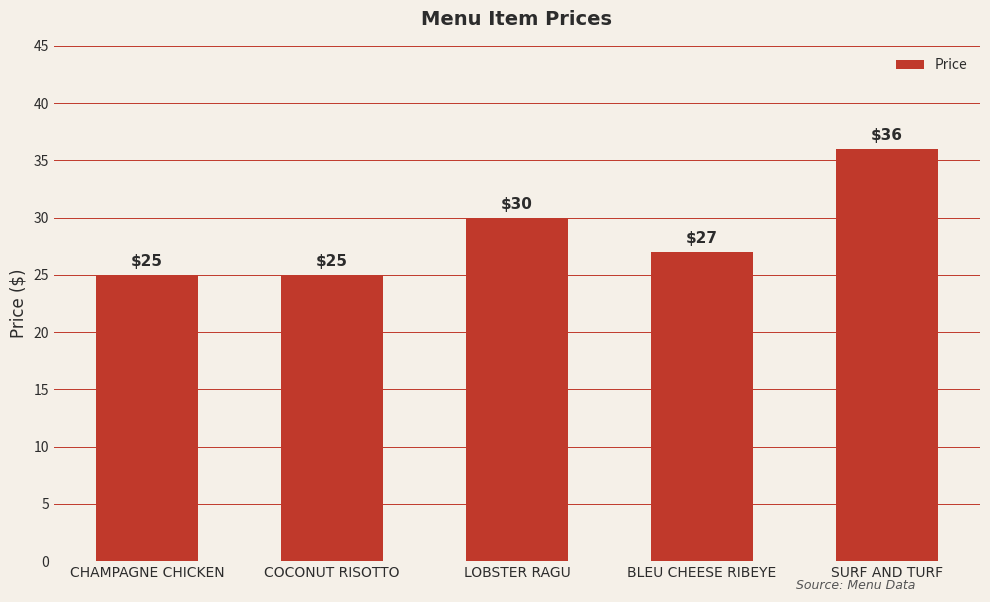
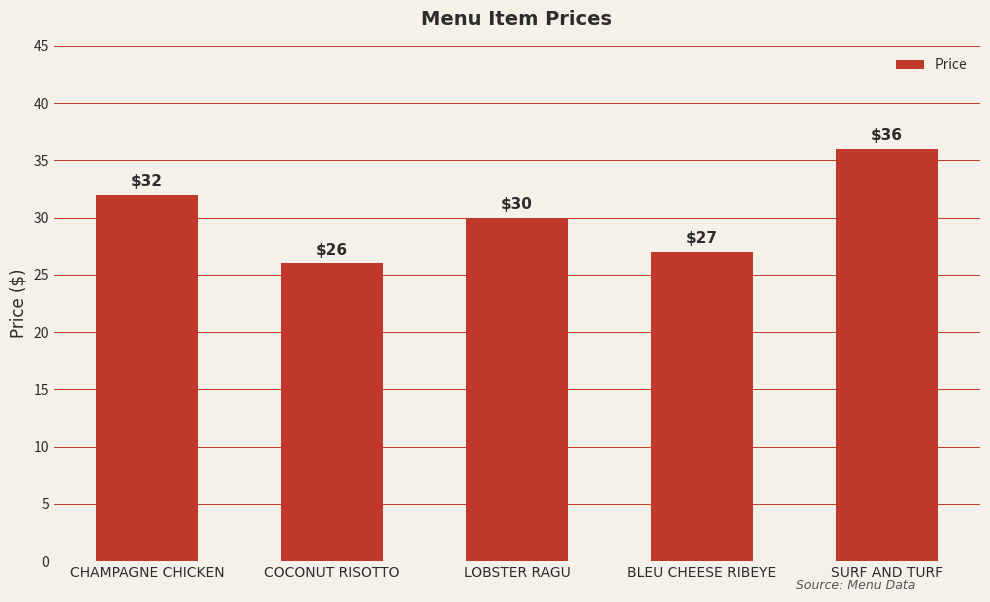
CHAMPAGNE CHICKEN: $25 -> $32
COCONUT RISOTTO: $25 -> $26
